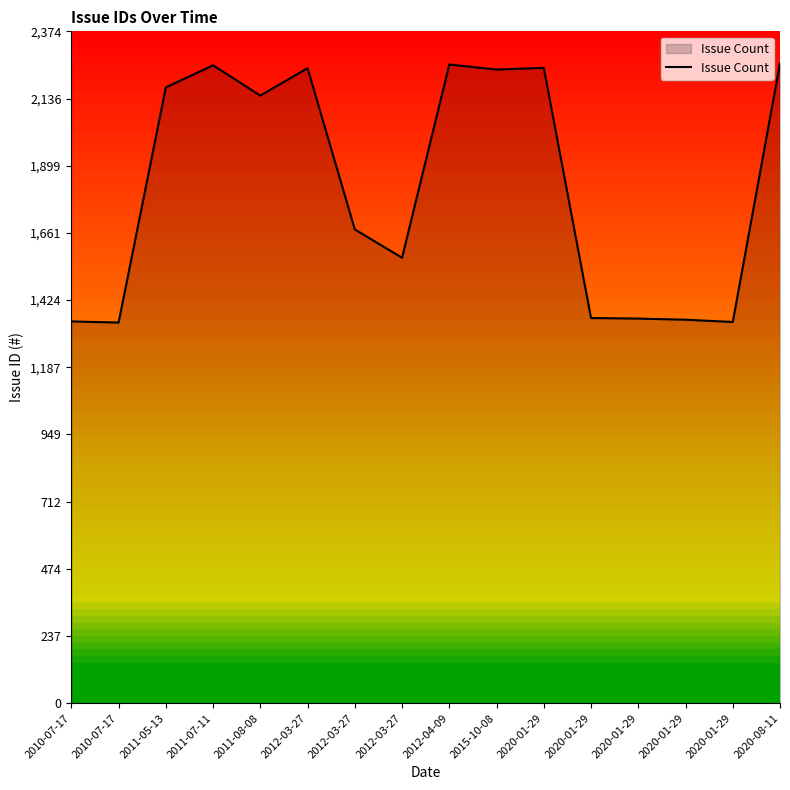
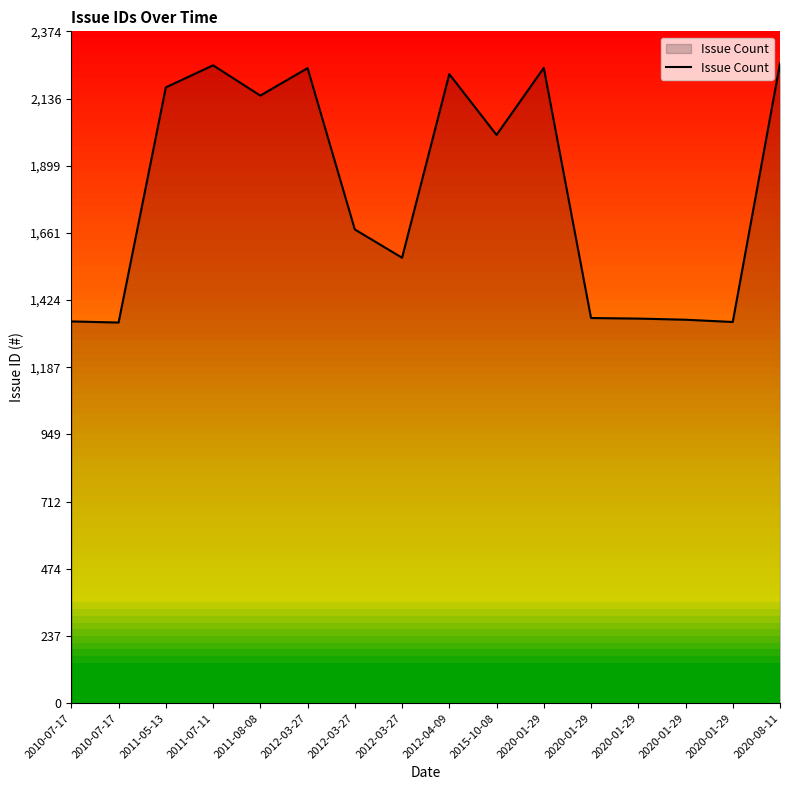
2012-04-09: 2,260 -> 2,220
2015-10-08: 2,240 -> 2,010
